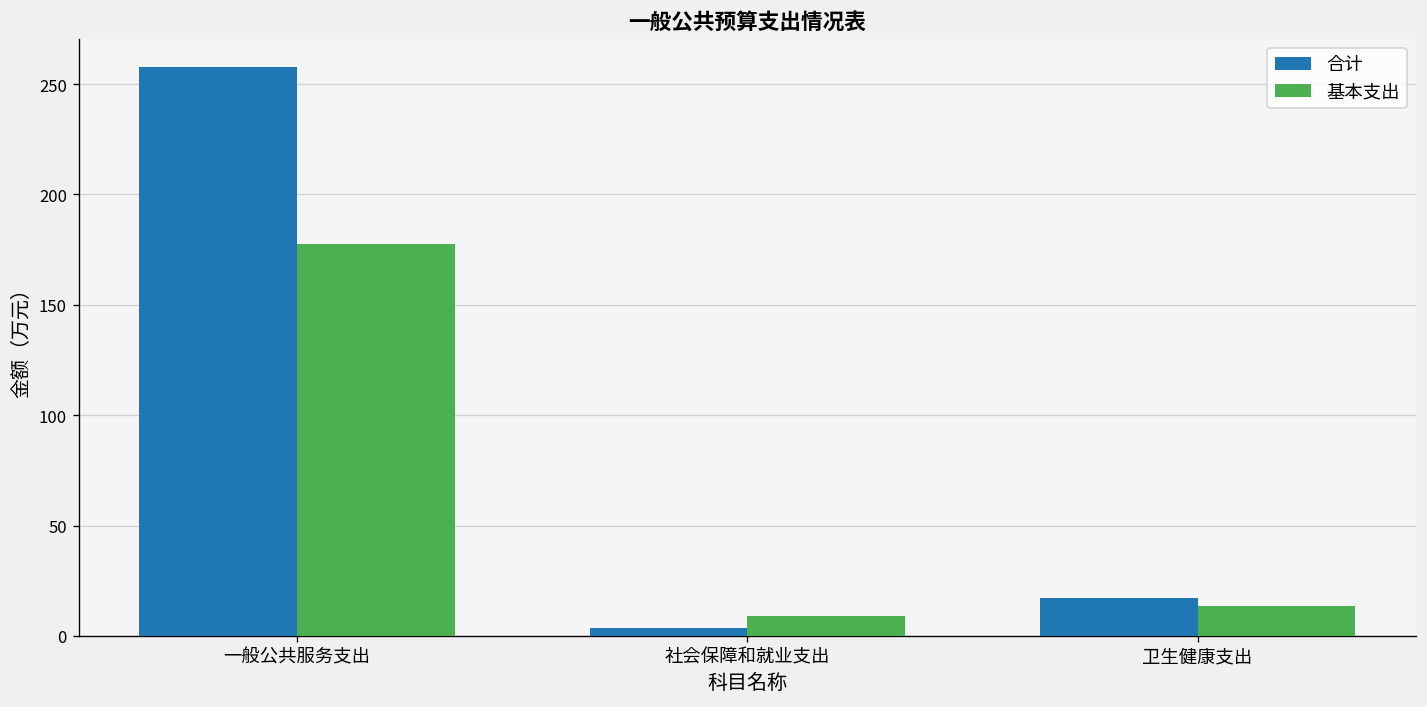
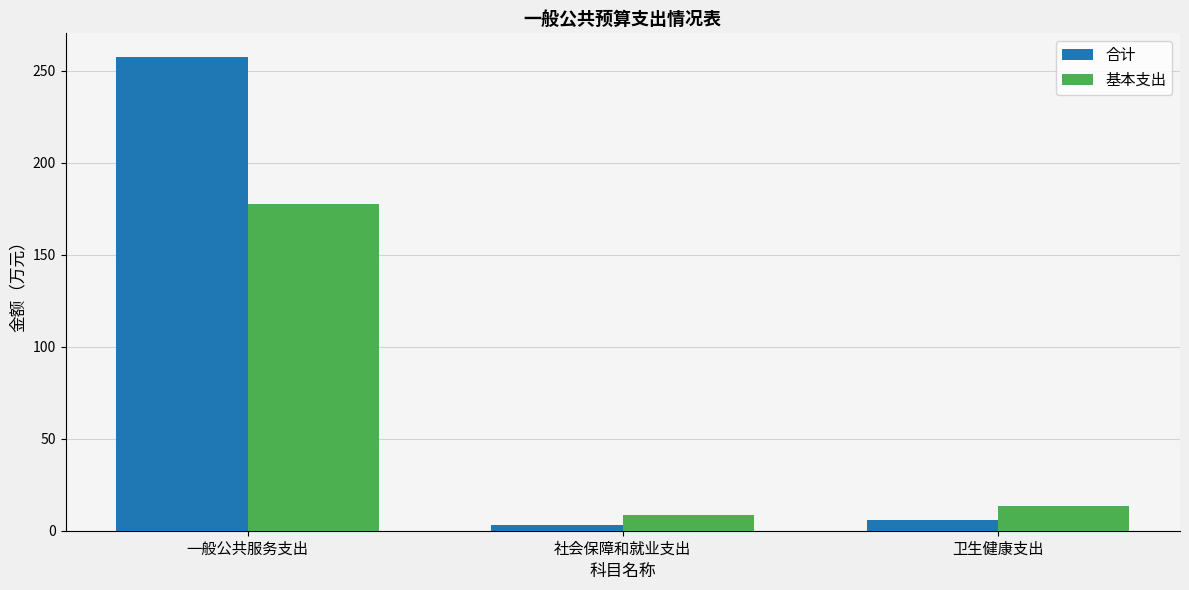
合计, 卫生健康支出: 17 -> 6
